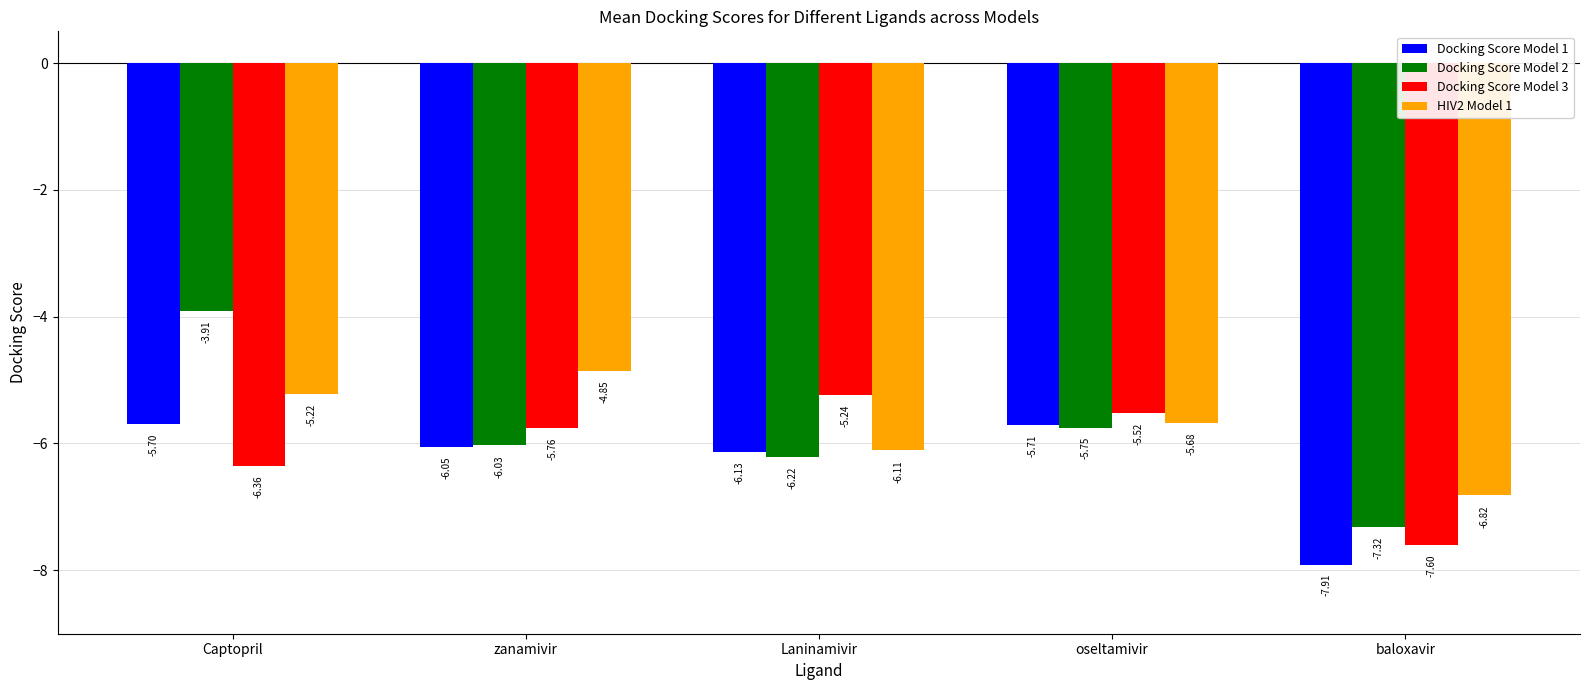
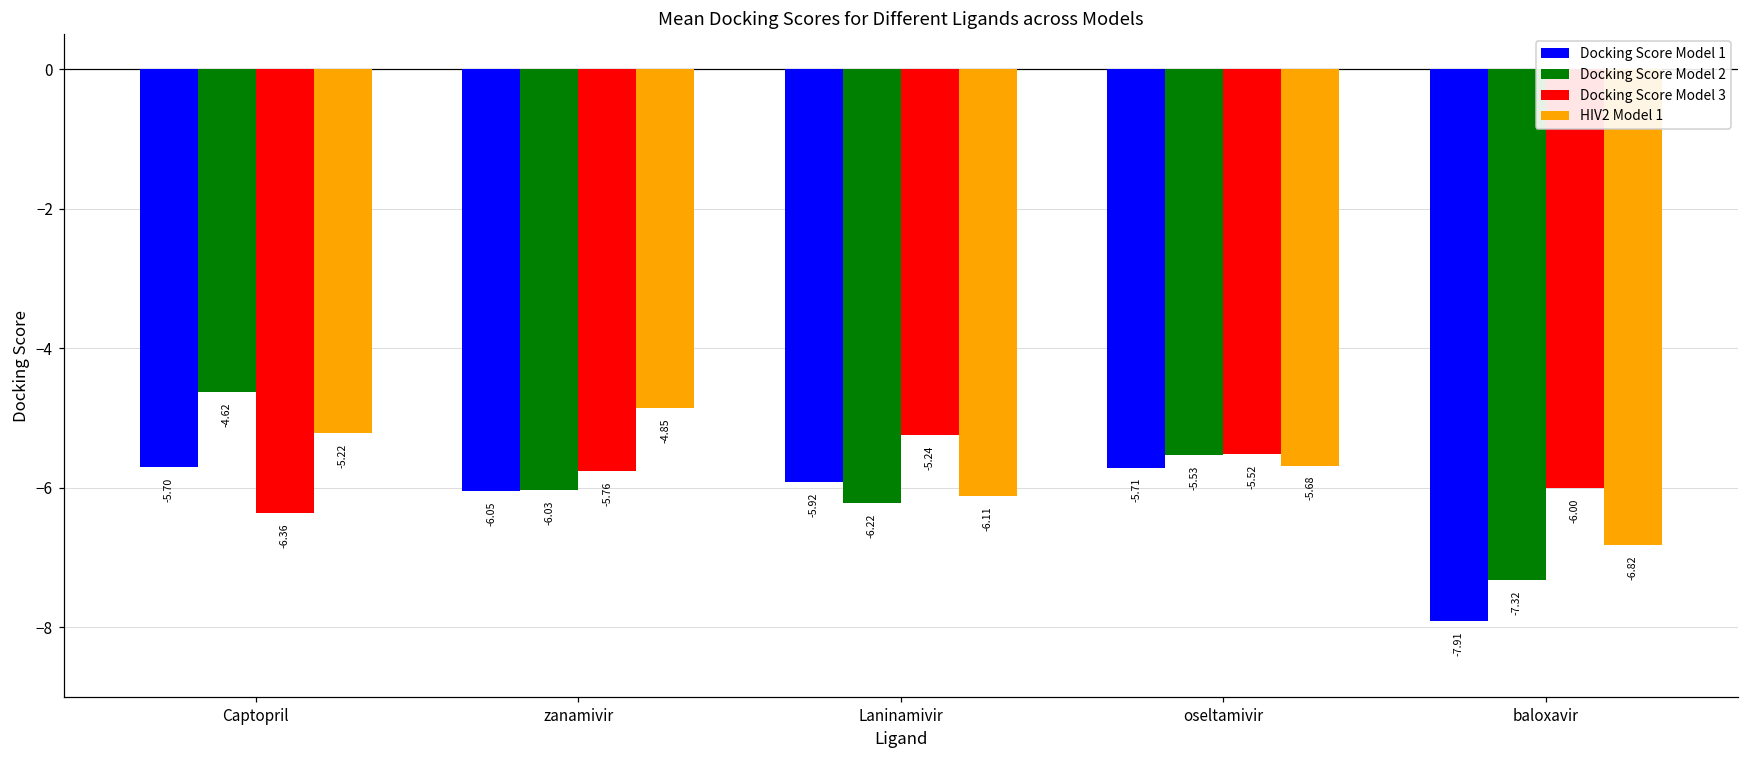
Docking Score Model 2, Captopril: -3.91 -> -4.62
Docking Score Model 1, Laninamivir: -6.13 -> -5.92
Docking Score Model 2, oseltamivir: -5.75 -> -5.53
Docking Score Model 3, baloxavir: -7.60 -> -6.00
